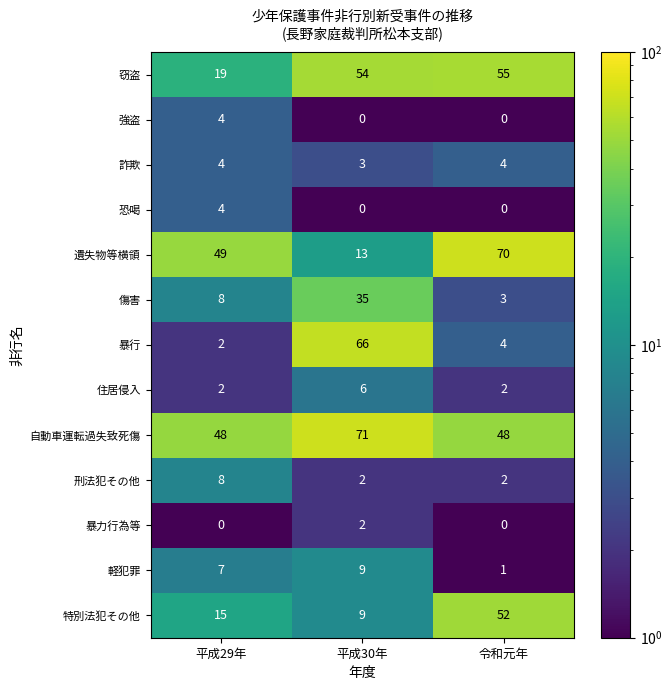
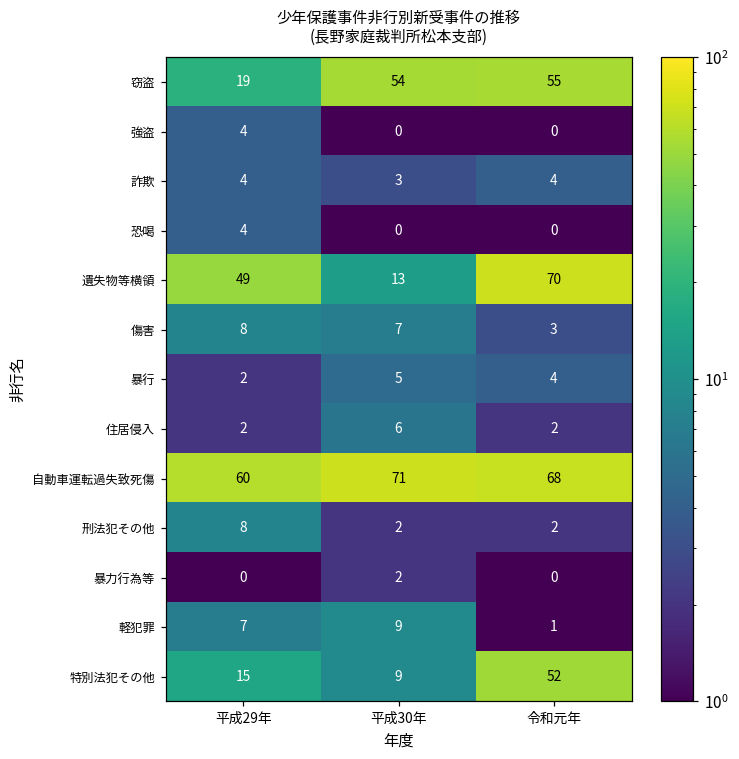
傷害, 平成30年: 35 -> 7
暴行, 平成30年: 66 -> 5
自動車運転過失致死傷, 平成29年: 48 -> 60
自動車運転過失致死傷, 令和元年: 48 -> 68
